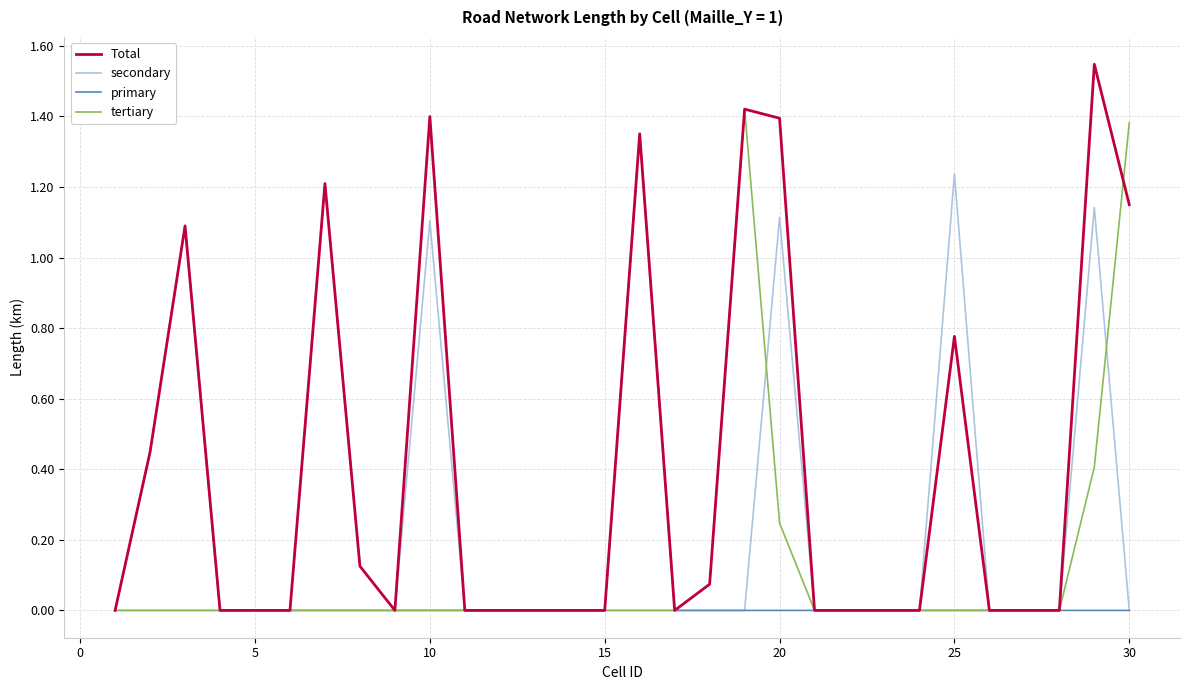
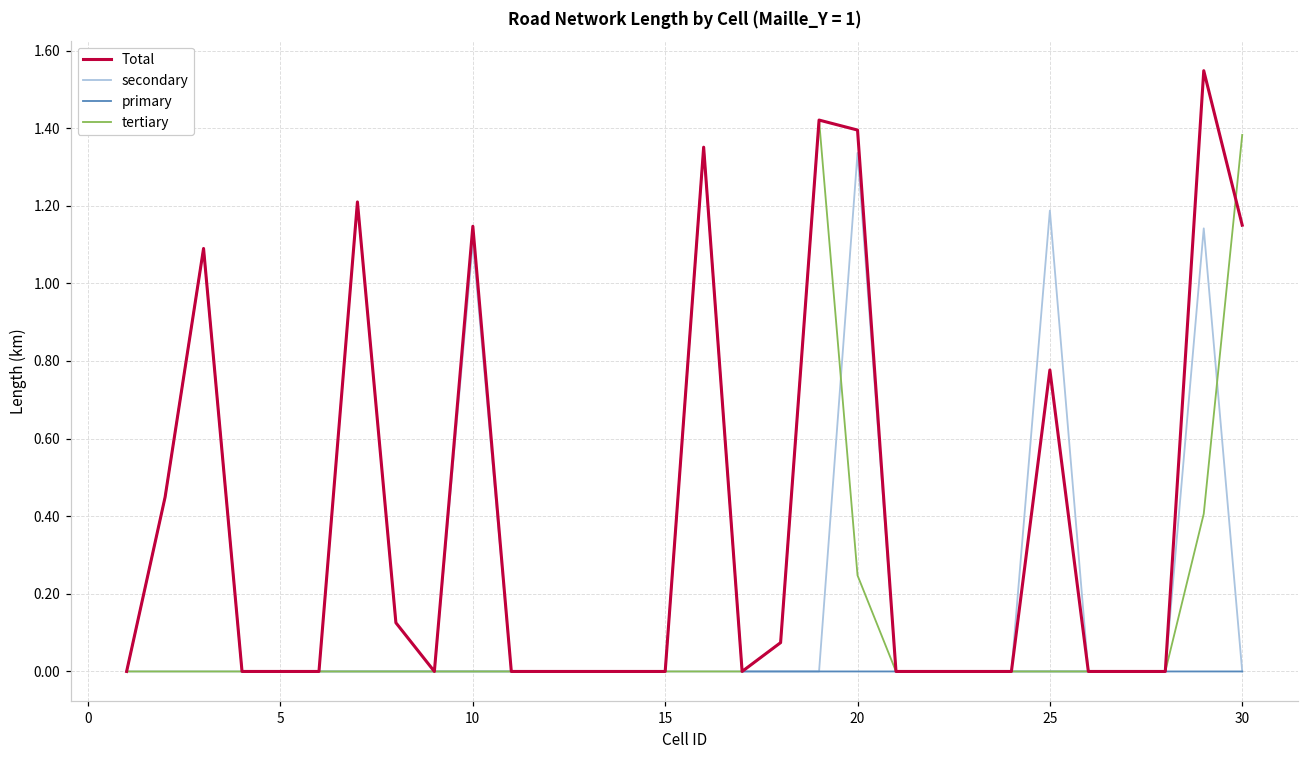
Total, 10: 1.40 -> 1.15
secondary, 20: 1.11 -> 1.34
secondary, 25: 1.24 -> 1.19
